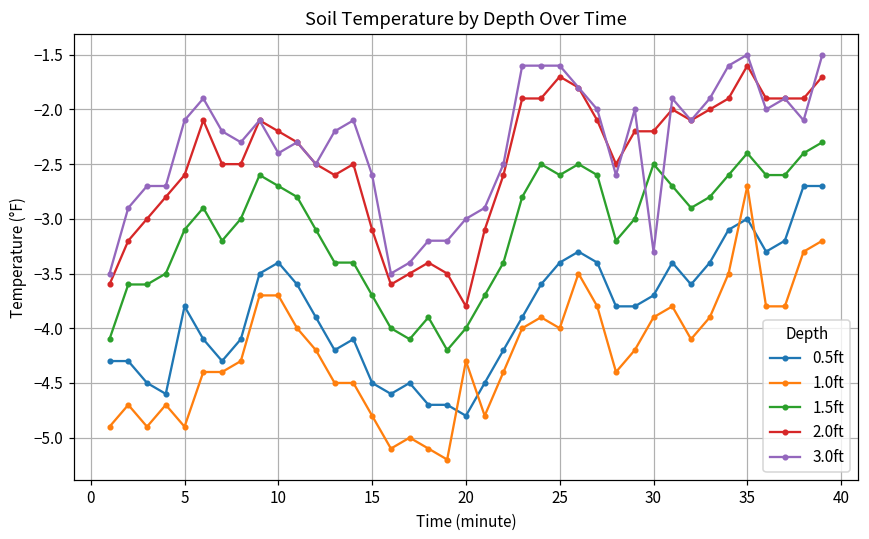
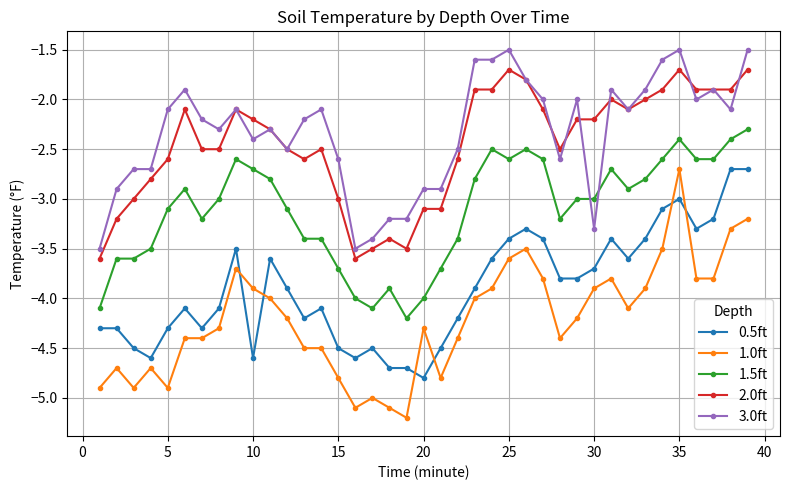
0.5ft, 5: -3.8 -> -4.3
0.5ft, 10: -3.4 -> -4.6
1.0ft, 10: -3.7 -> -3.9
2.0ft, 15: -3.1 -> -3.0
2.0ft, 20: -3.8 -> -3.1
3.0ft, 20: -3.0 -> -2.9
1.0ft, 25: -4.0 -> -3.6
3.0ft, 25: -1.6 -> -1.5
1.5ft, 30: -2.5 -> -3.0
2.0ft, 35: -1.6 -> -1.7
